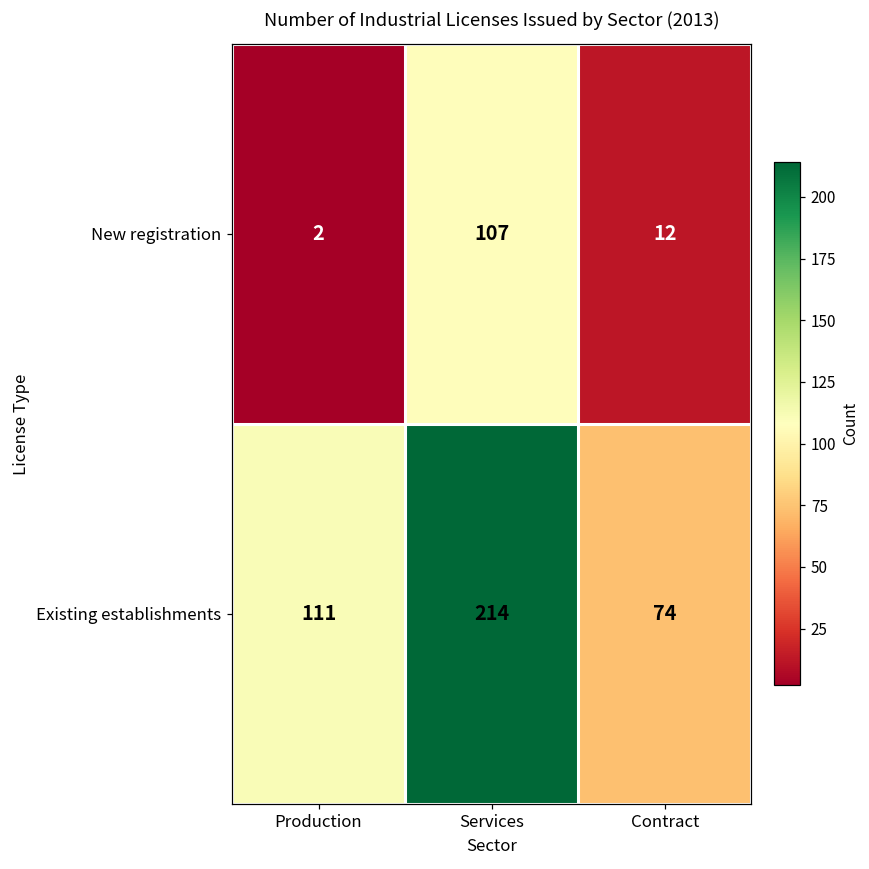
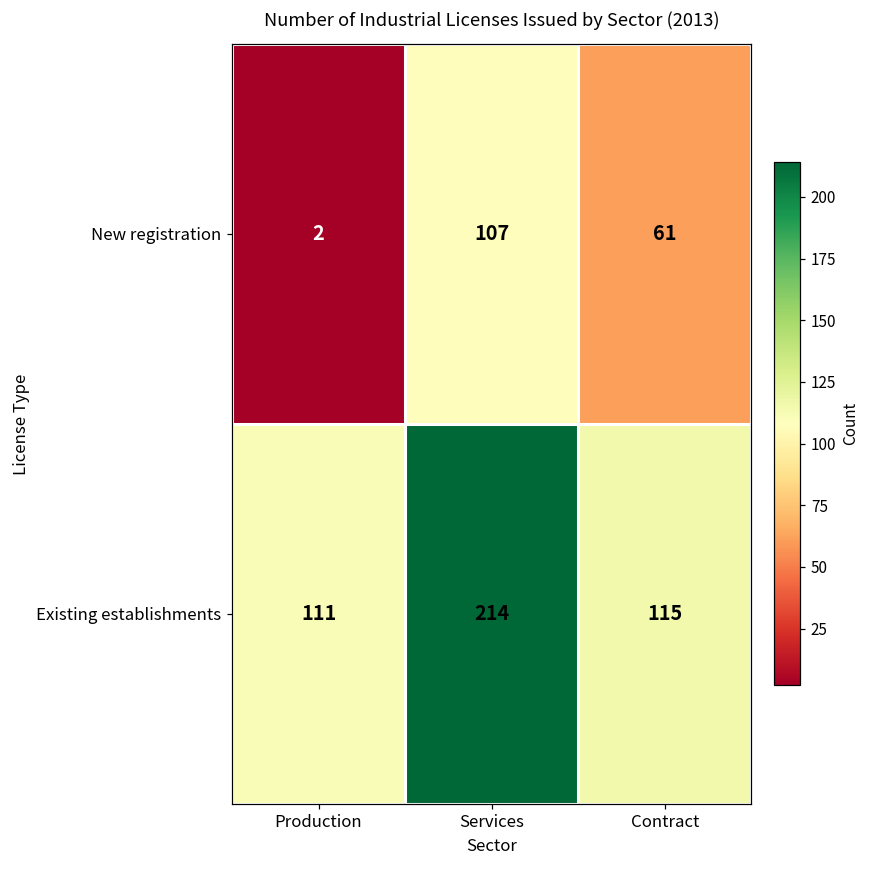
New registration, Contract: 12 -> 61
Existing establishments, Contract: 74 -> 115
